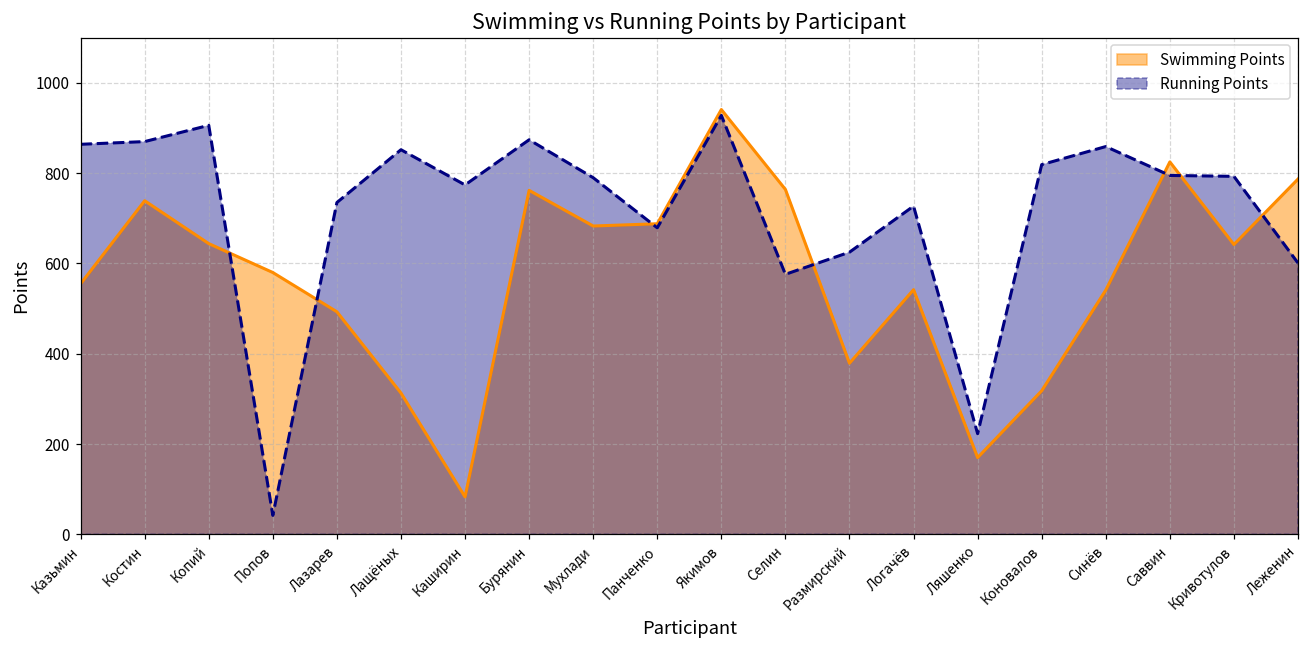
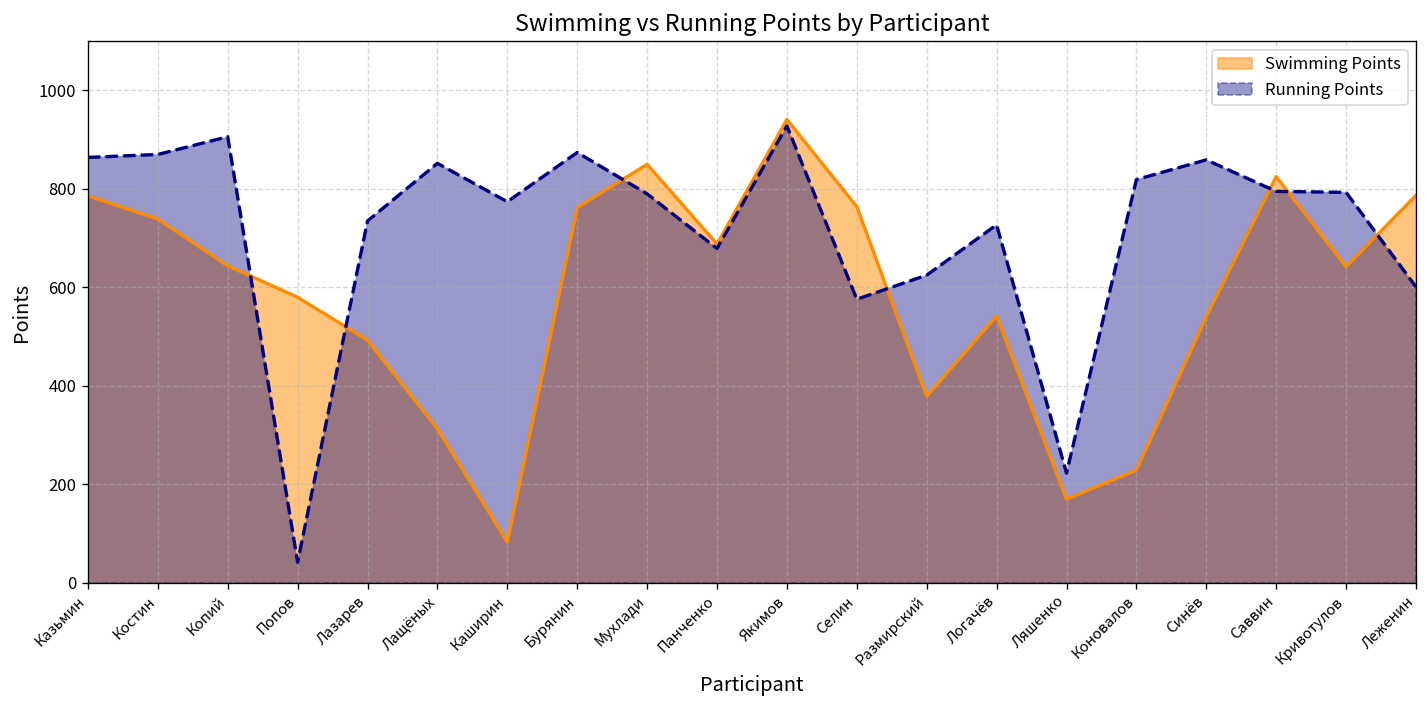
Swimming Points, Казьмин: 560 -> 790
Swimming Points, Мухлади: 680 -> 850
Swimming Points, Коновалов: 320 -> 230
